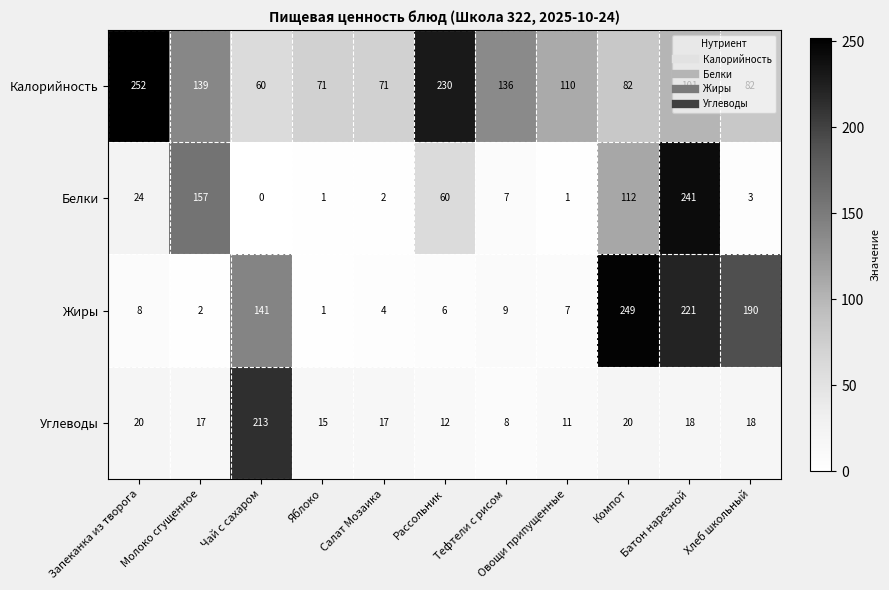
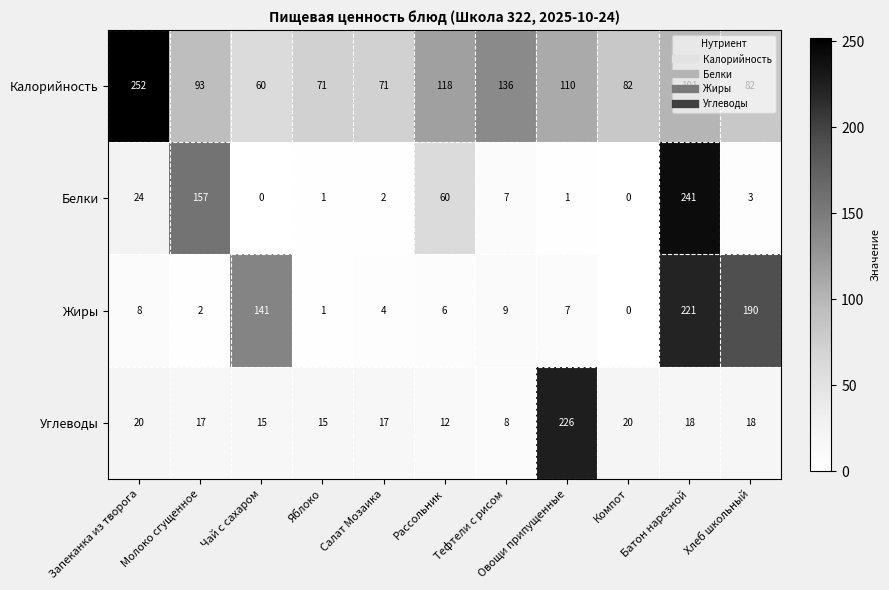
Калорийность, Молоко сгущенное: 139 -> 93
Калорийность, Рассольник: 230 -> 118
Белки, Компот: 112 -> 0
Жиры, Компот: 249 -> 0
Углеводы, Чай с сахаром: 213 -> 15
Углеводы, Овощи припущенные: 11 -> 226
